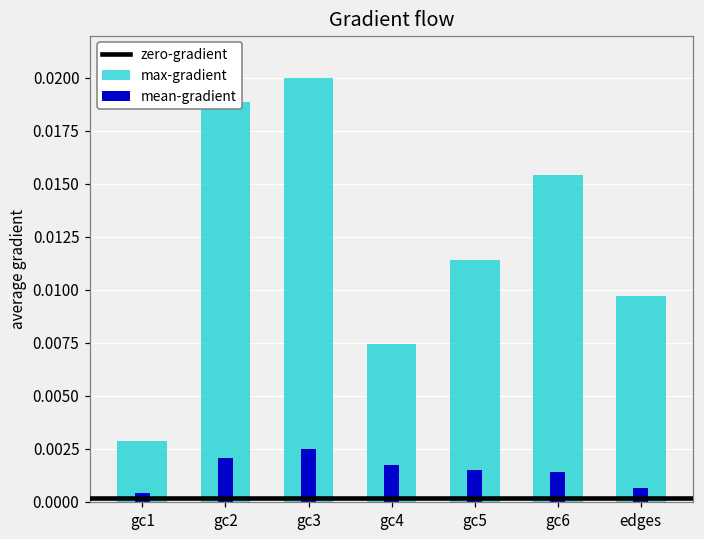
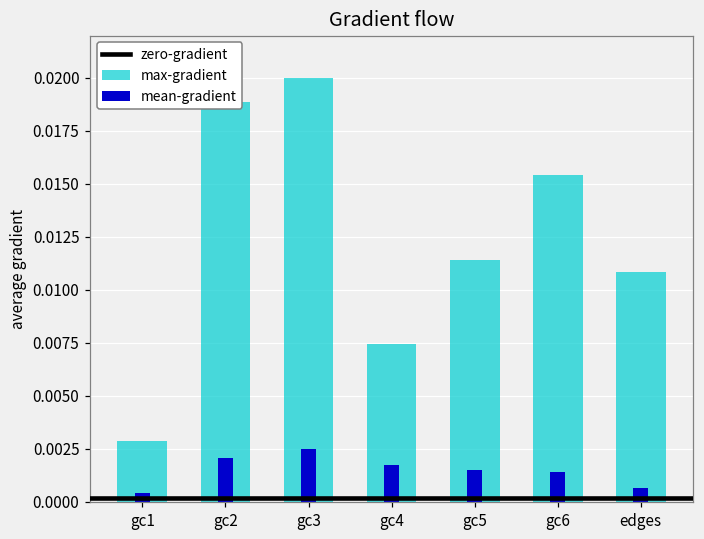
max-gradient, edges: 0.0097 -> 0.0109
